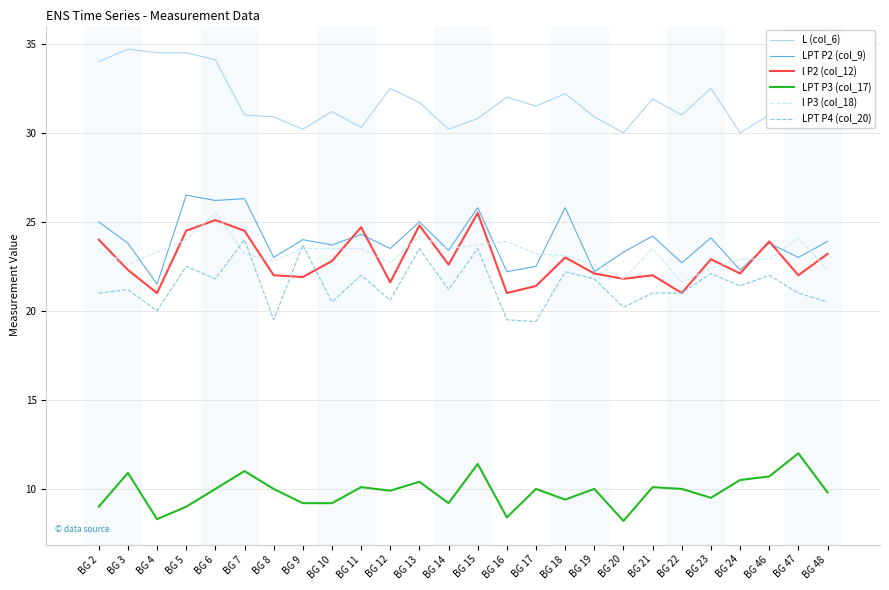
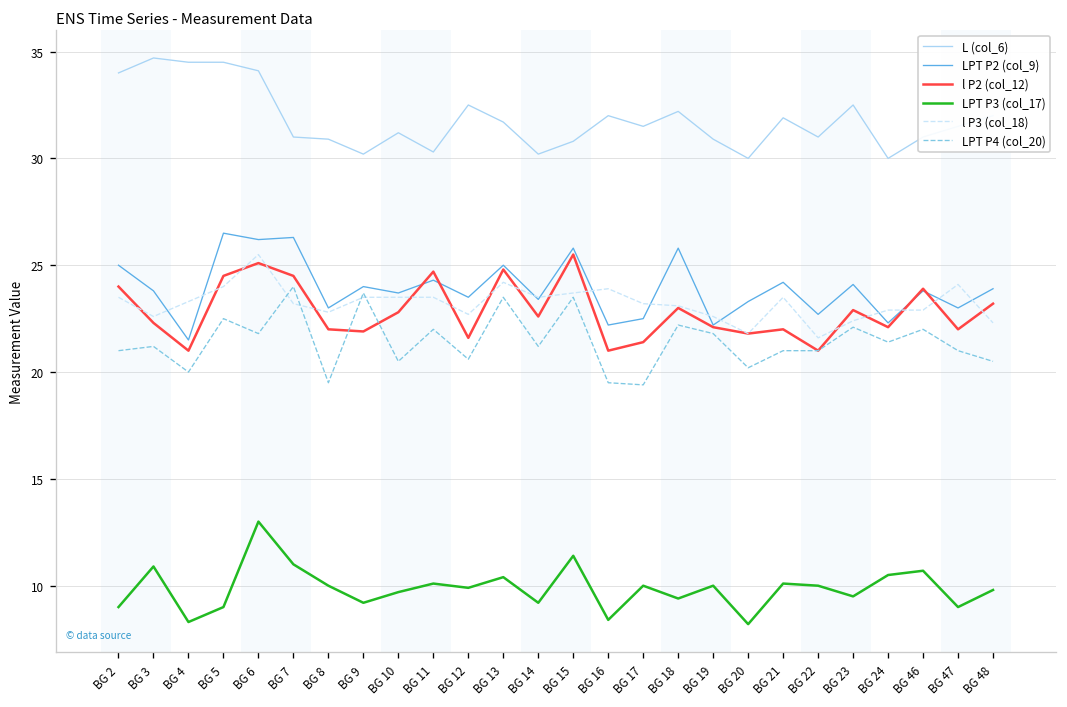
LPT P3 (col_17), BG 6: 10 -> 13
LPT P3 (col_17), BG 10: 9.2 -> 9.7
LPT P3 (col_17), BG 47: 12 -> 9
